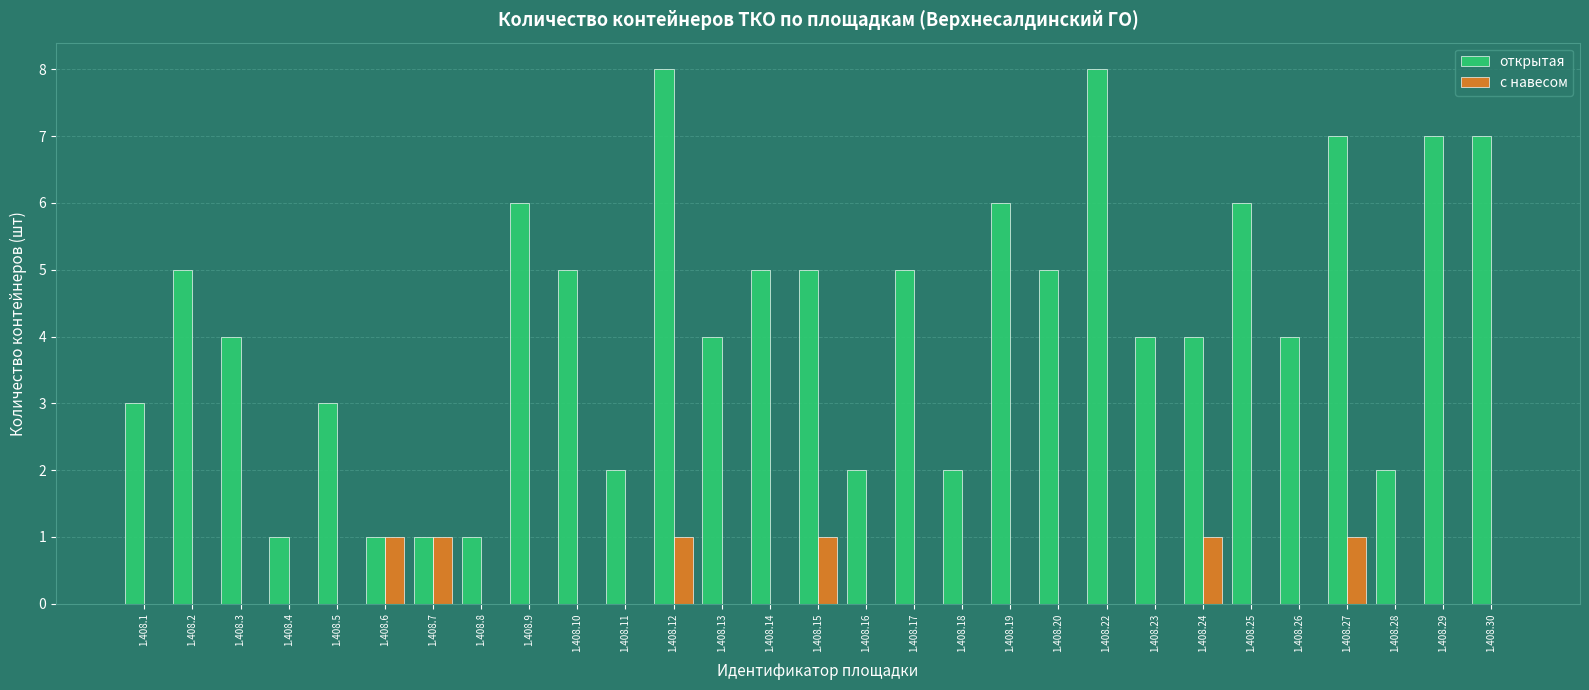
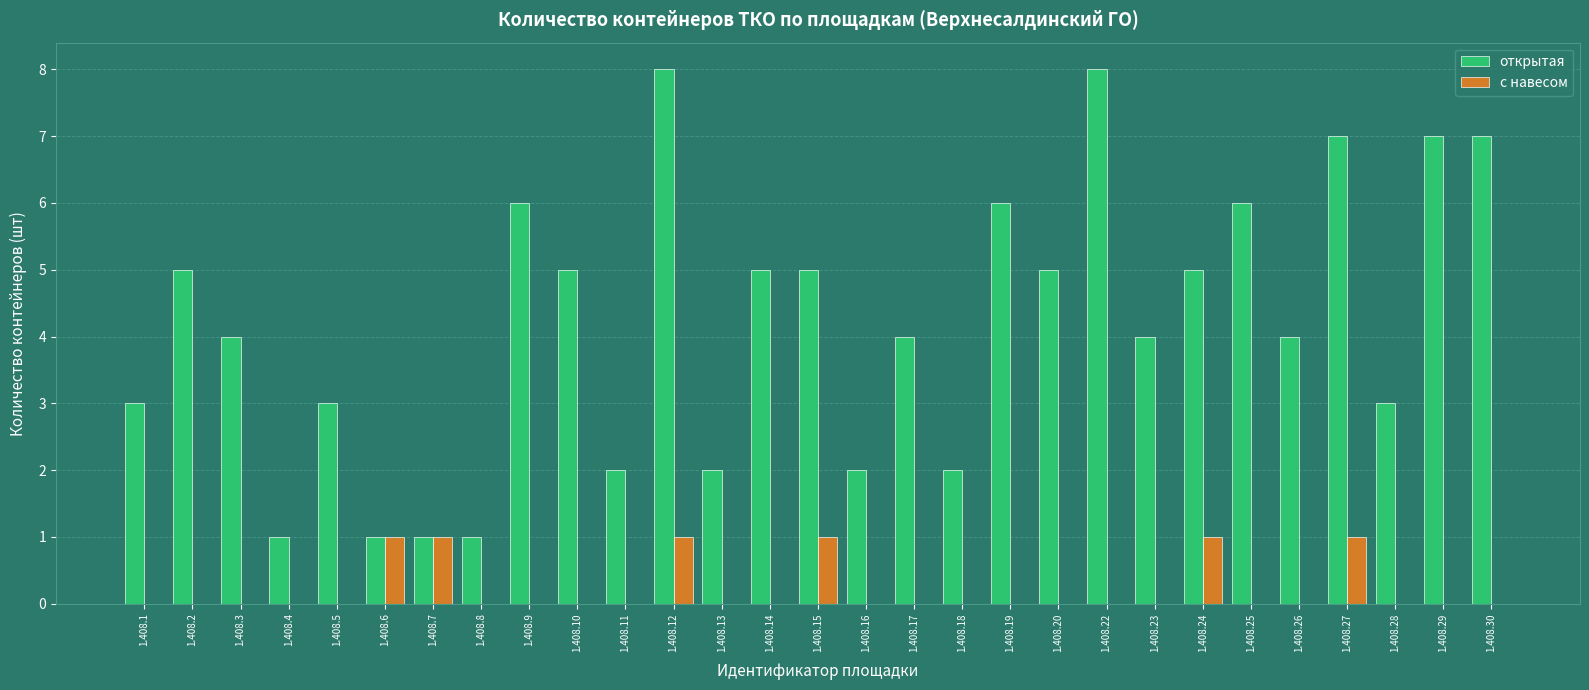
открытая, 1.408.13: 4 -> 2
открытая, 1.408.17: 5 -> 4
открытая, 1.408.24: 4 -> 5
открытая, 1.408.28: 2 -> 3
